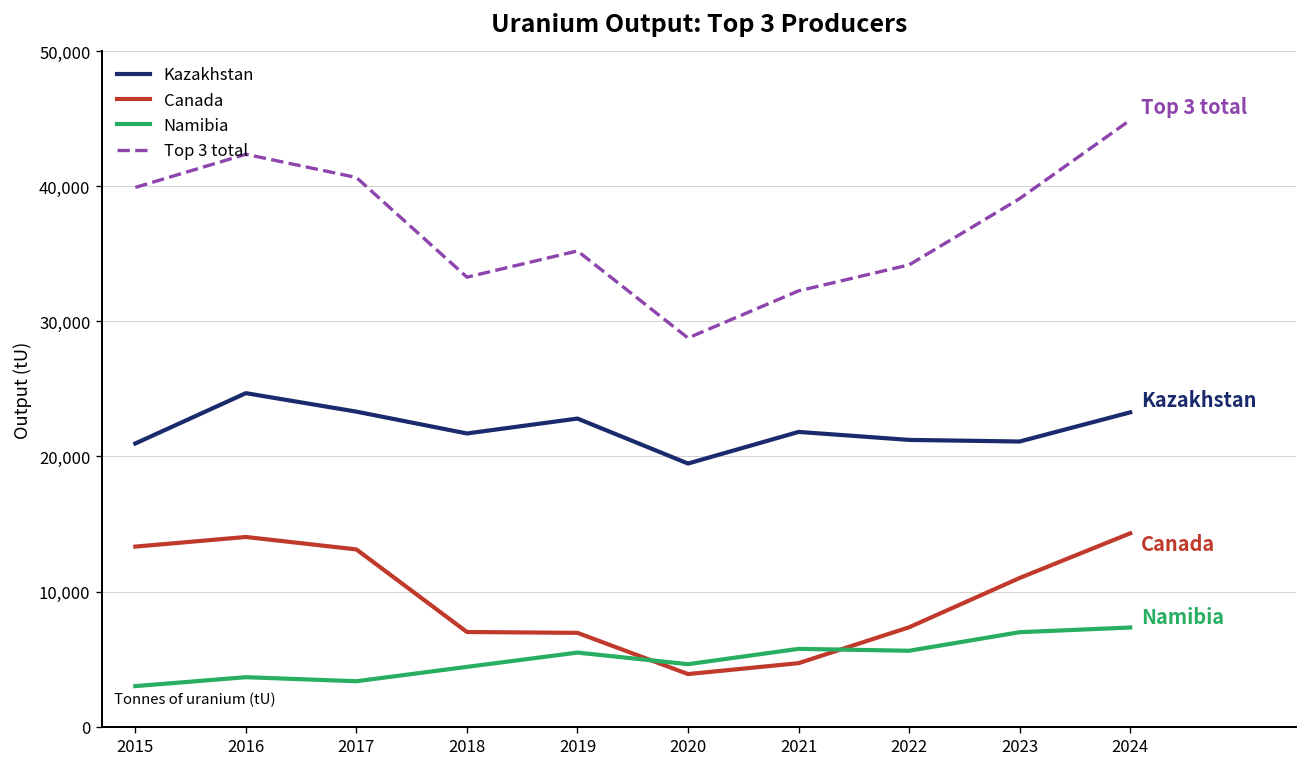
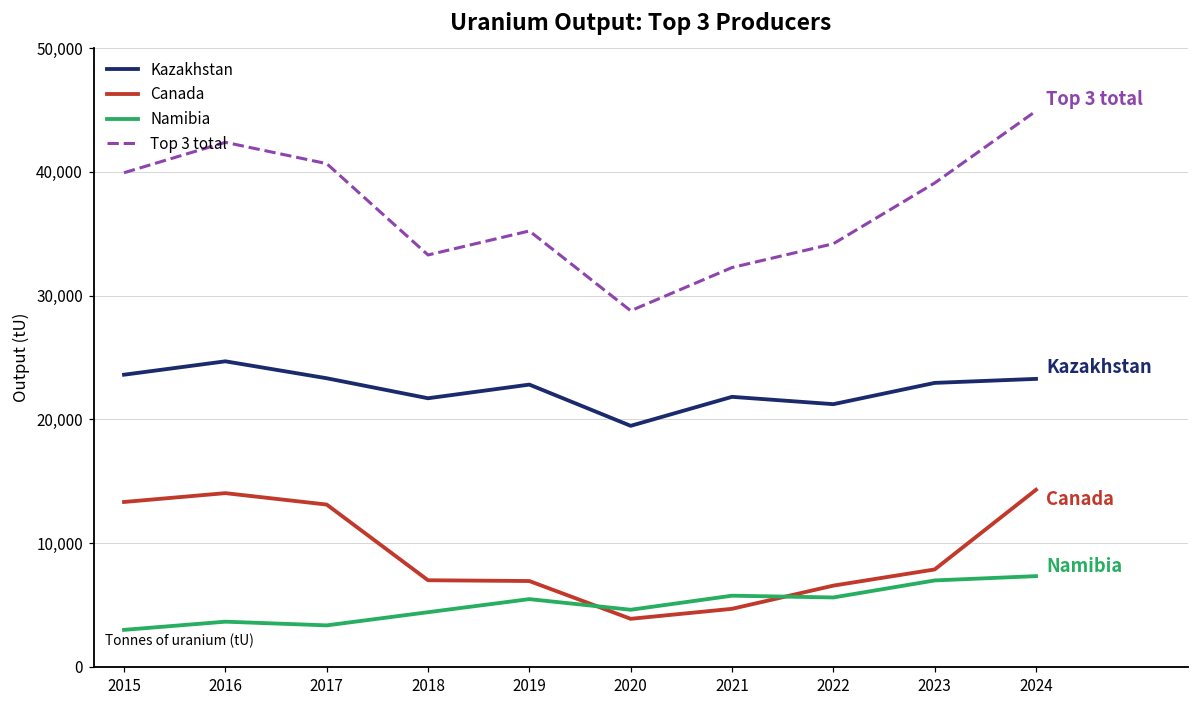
Kazakhstan, 2015: 21,000 -> 23,600
Canada, 2022: 7,400 -> 6,600
Kazakhstan, 2023: 21,100 -> 22,900
Canada, 2023: 11,000 -> 7,900
